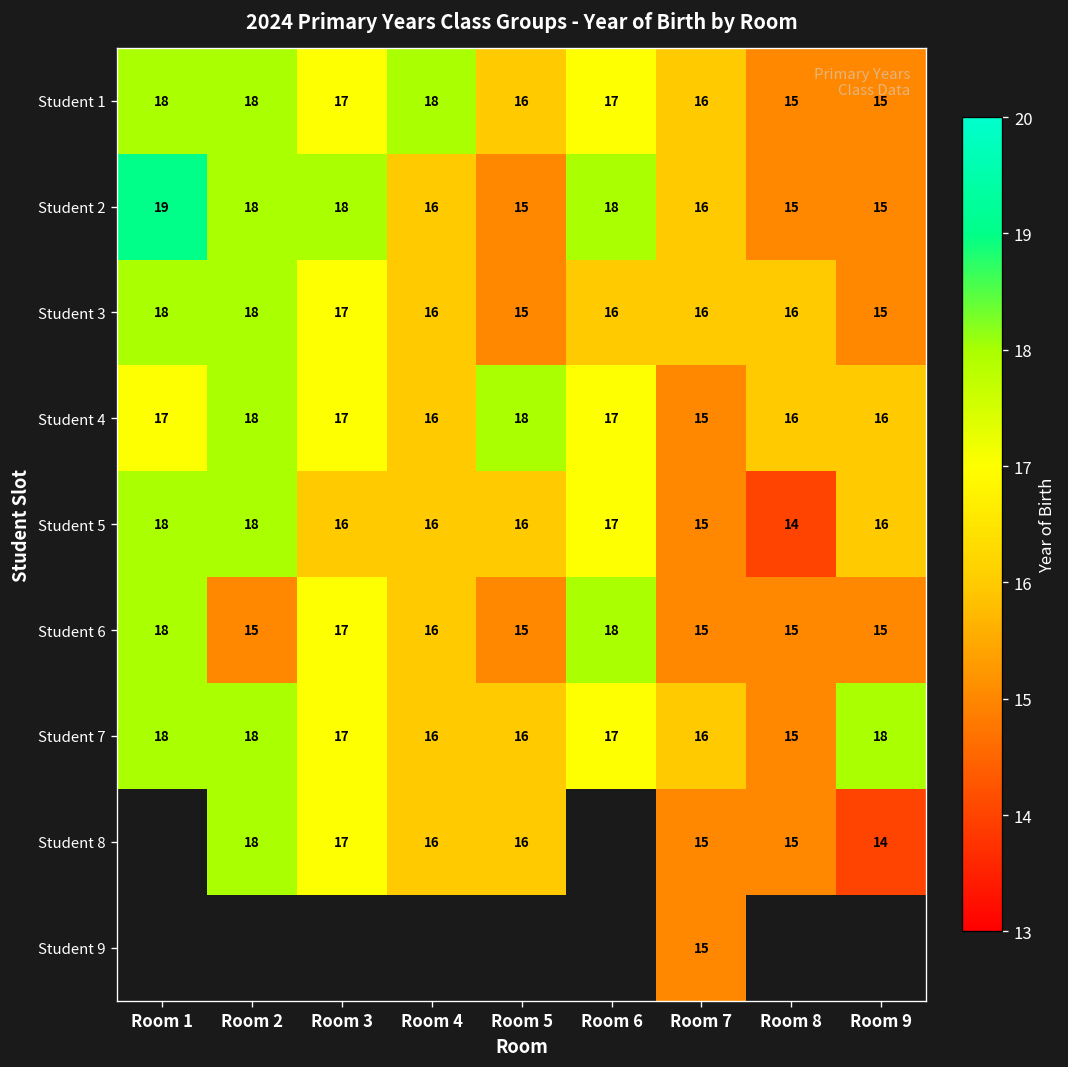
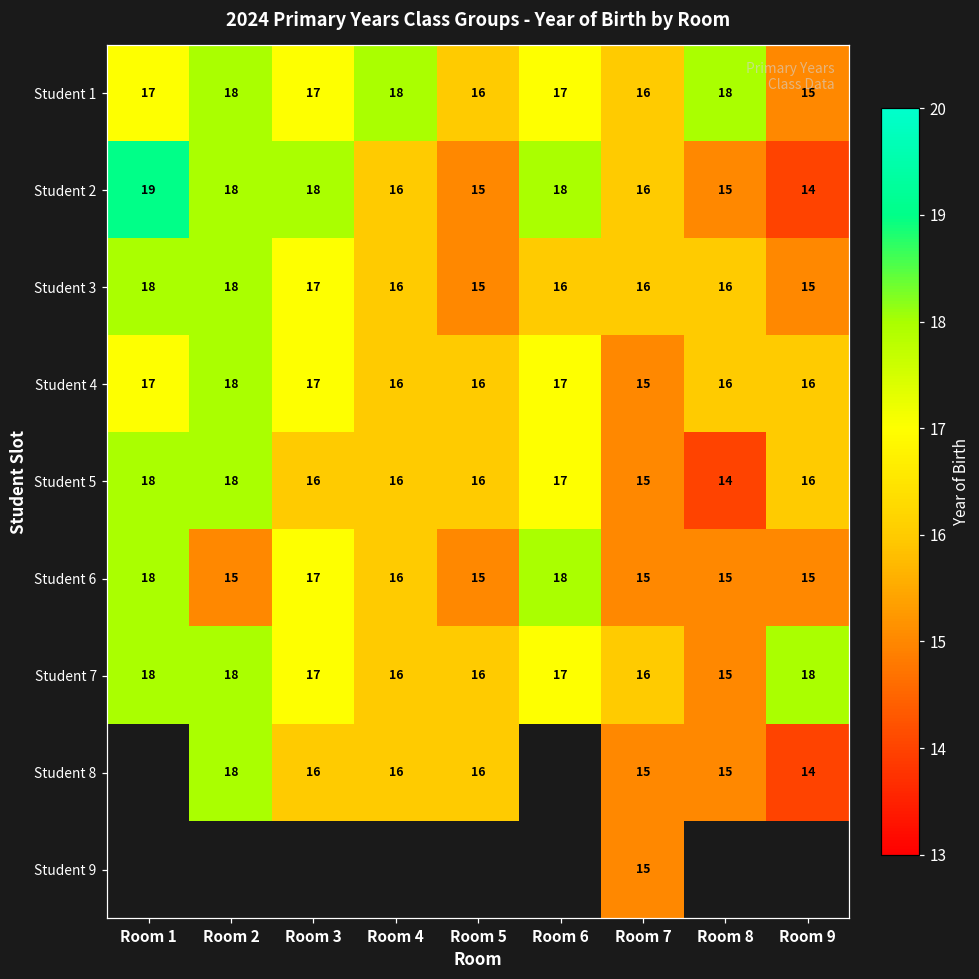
Student 1, Room 1: 18 -> 17
Student 1, Room 8: 15 -> 18
Student 2, Room 9: 15 -> 14
Student 4, Room 5: 18 -> 16
Student 8, Room 3: 17 -> 16
